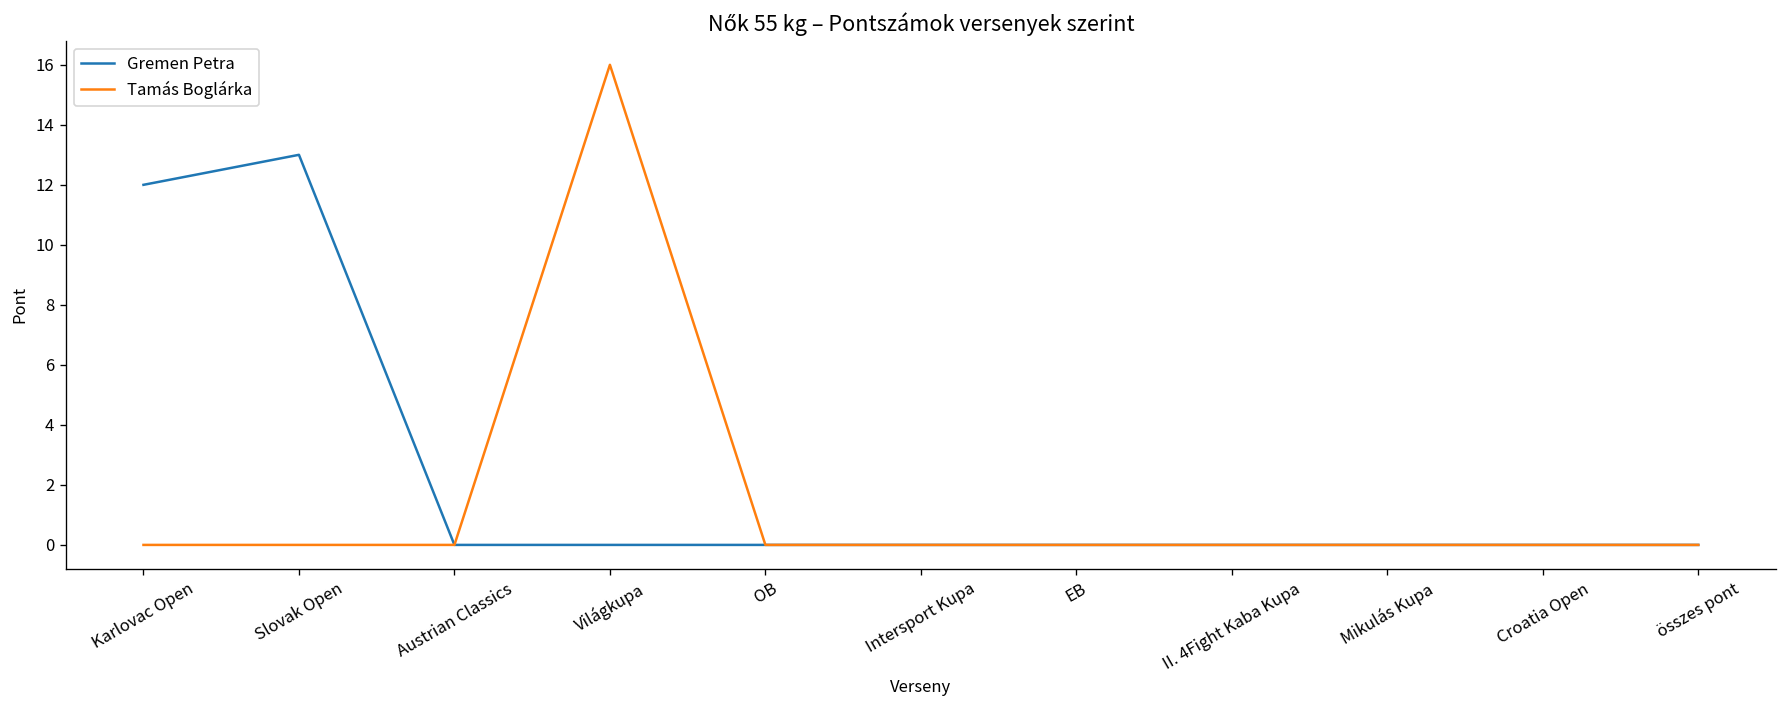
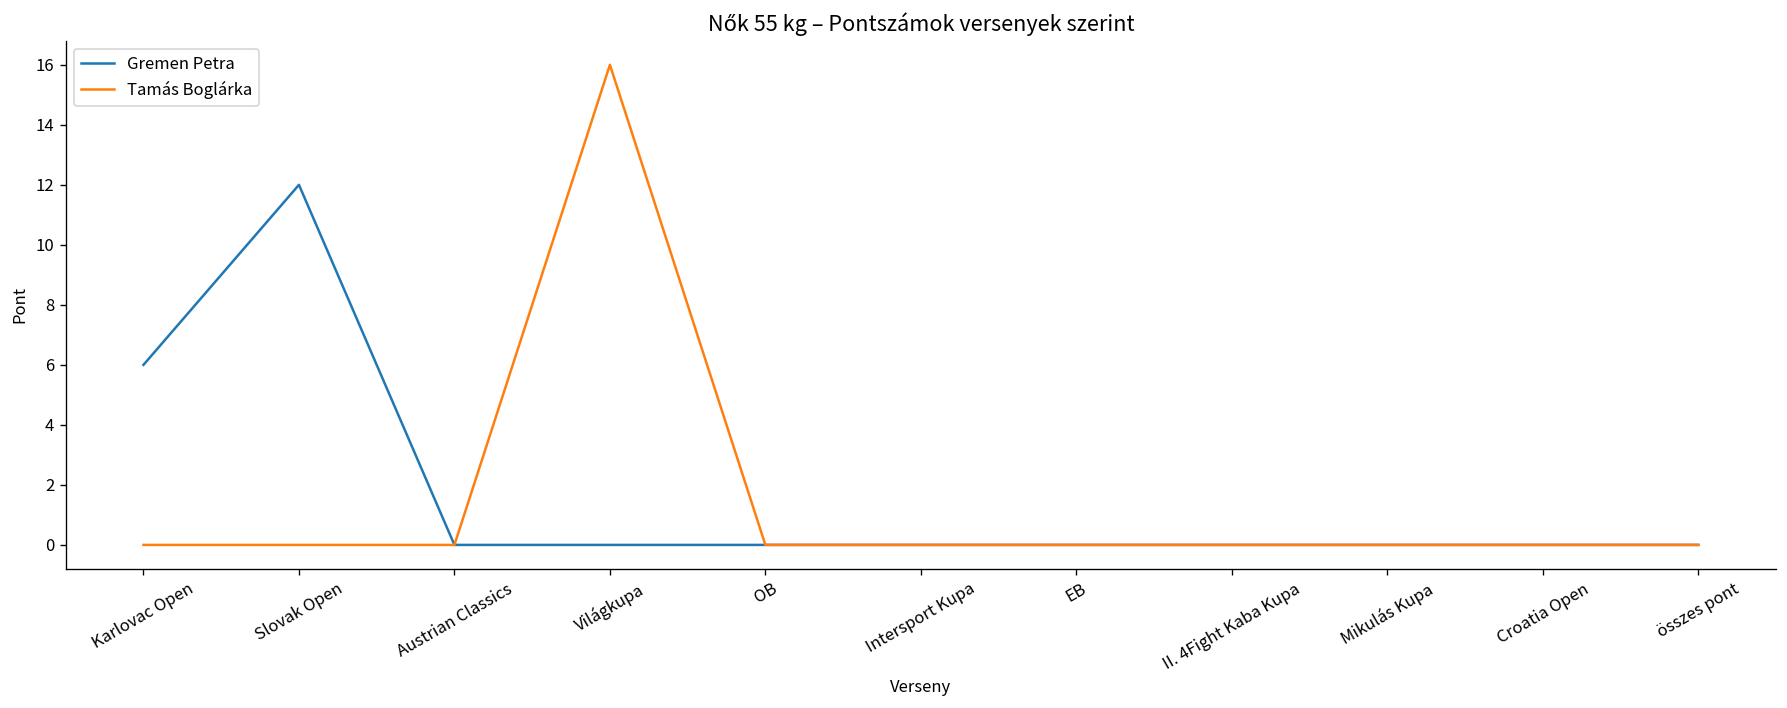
Gremen Petra, Karlovac Open: 12 -> 6
Gremen Petra, Slovak Open: 13 -> 12
